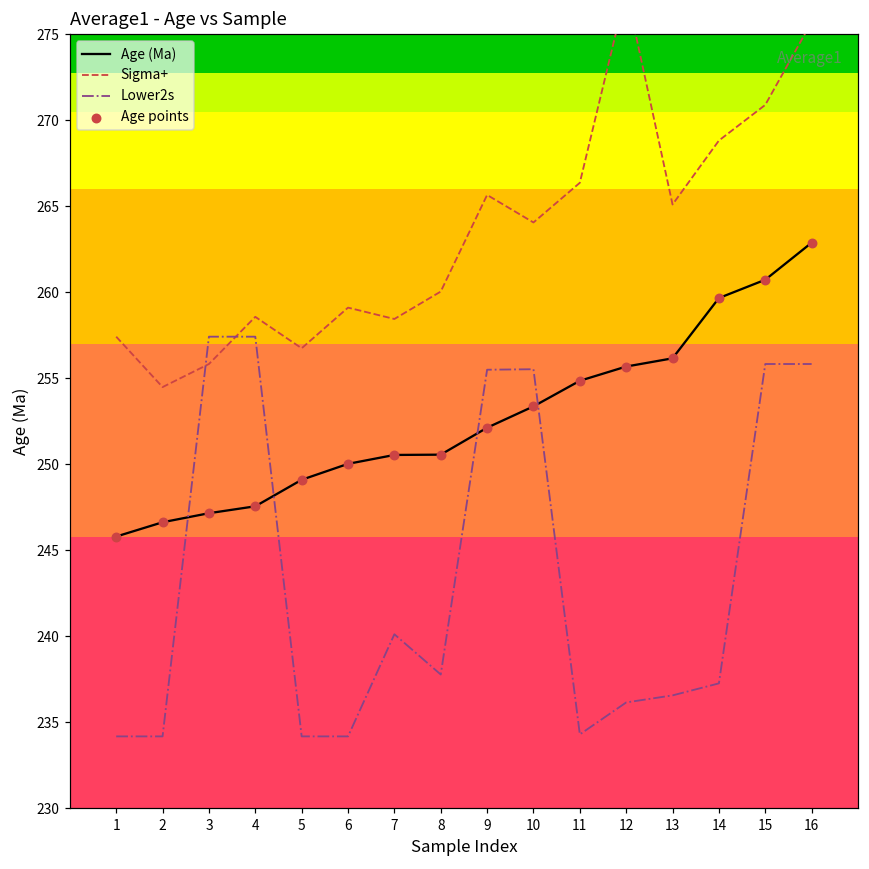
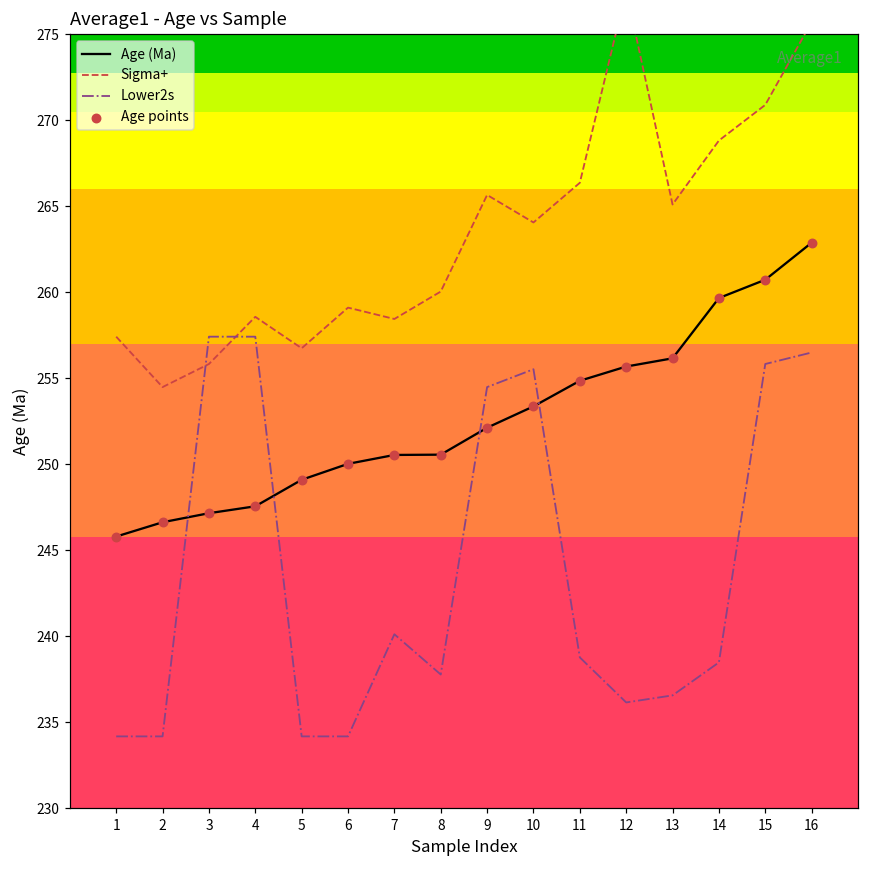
Lower2s, 9: 255.5 -> 254.5
Lower2s, 11: 234.3 -> 238.8
Lower2s, 14: 237.3 -> 238.5
Lower2s, 16: 255.8 -> 256.5
